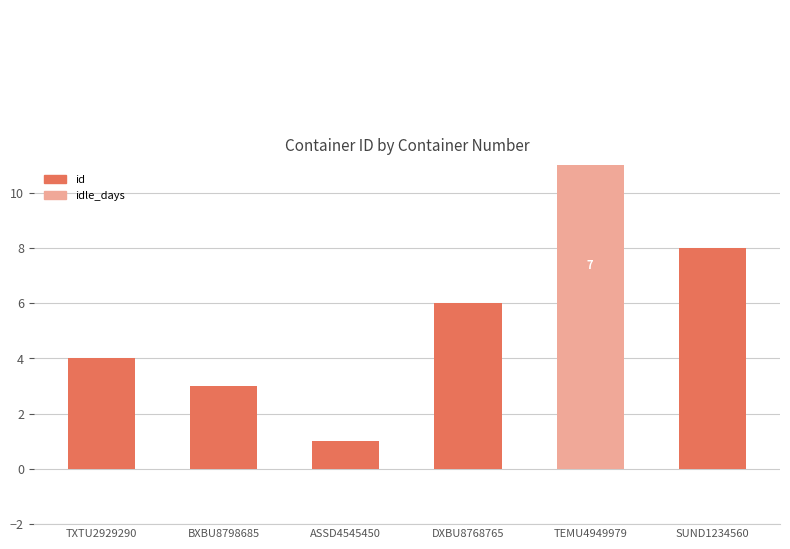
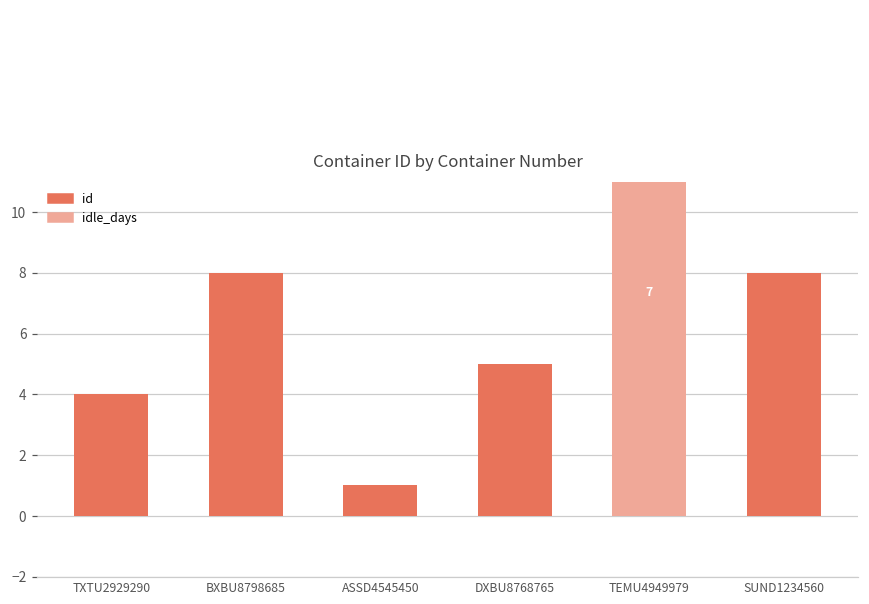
id, BXBU8798685: 3 -> 8
id, DXBU8768765: 6 -> 5
